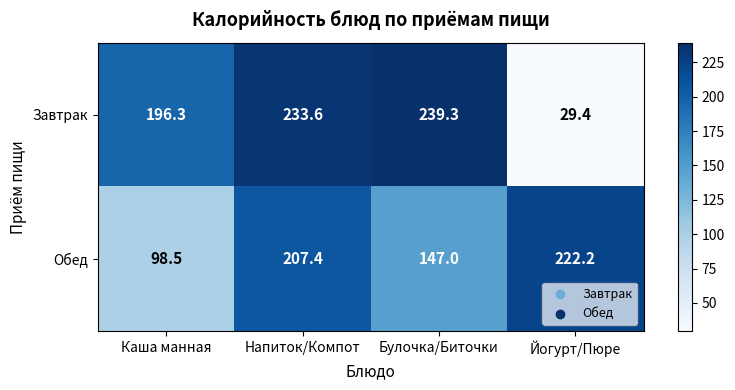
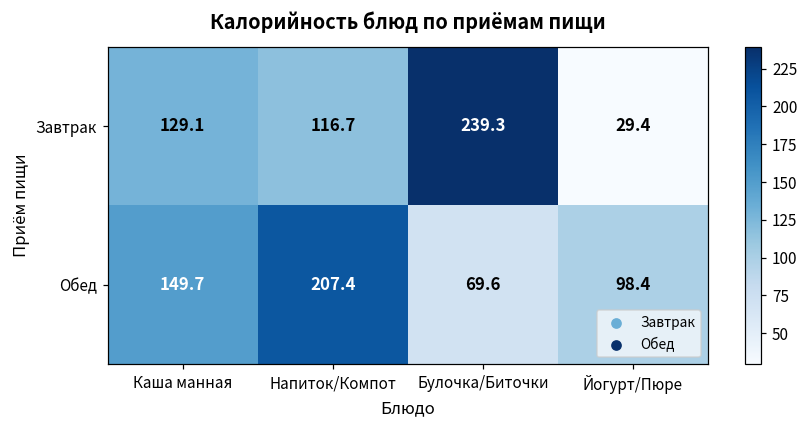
Завтрак, Каша манная: 196.3 -> 129.1
Завтрак, Напиток/Компот: 233.6 -> 116.7
Обед, Каша манная: 98.5 -> 149.7
Обед, Булочка/Биточки: 147.0 -> 69.6
Обед, Йогурт/Пюре: 222.2 -> 98.4
